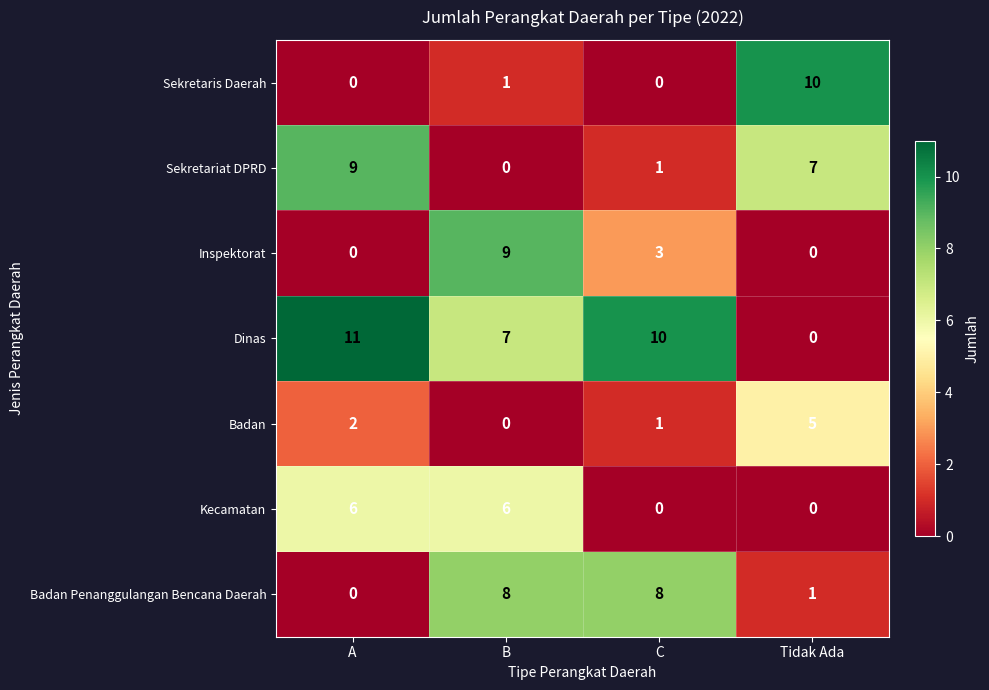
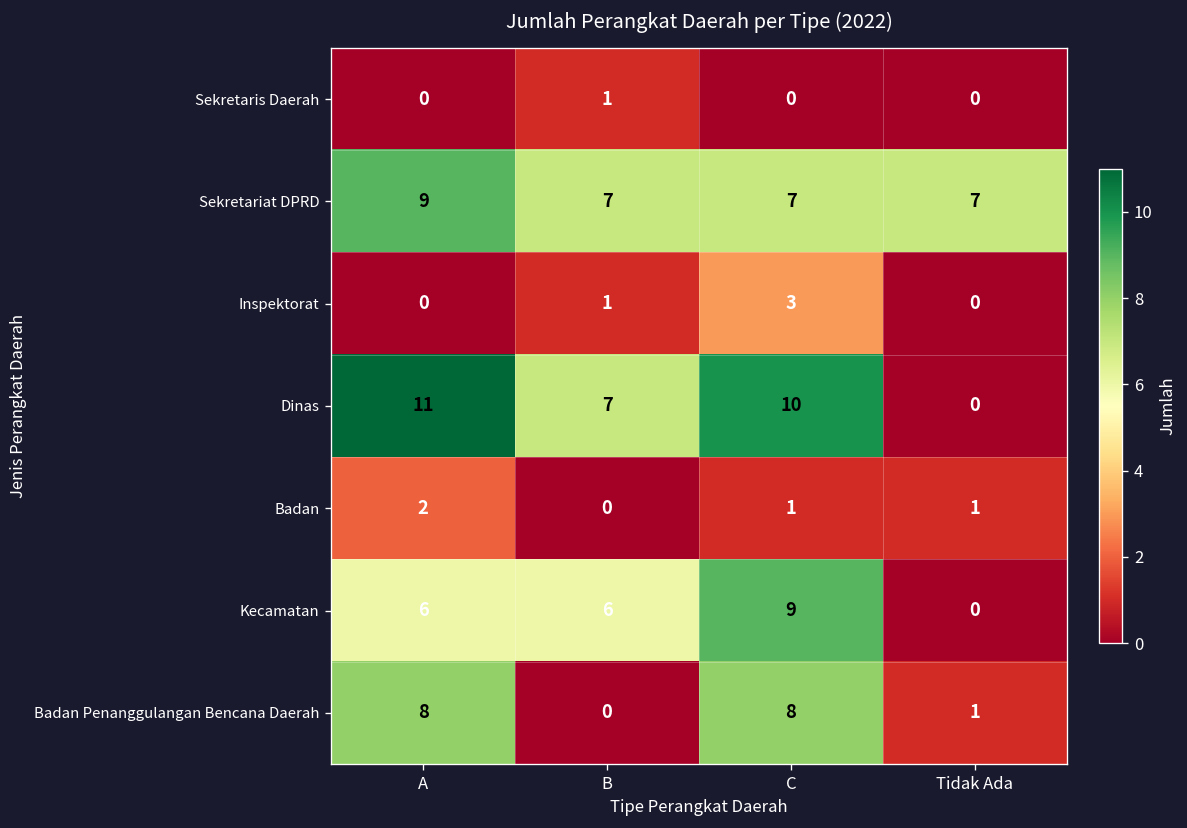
Sekretaris Daerah, Tidak Ada: 10 -> 0
Sekretariat DPRD, B: 0 -> 7
Sekretariat DPRD, C: 1 -> 7
Inspektorat, B: 9 -> 1
Badan, Tidak Ada: 5 -> 1
Kecamatan, C: 0 -> 9
Badan Penanggulangan Bencana Daerah, A: 0 -> 8
Badan Penanggulangan Bencana Daerah, B: 8 -> 0
